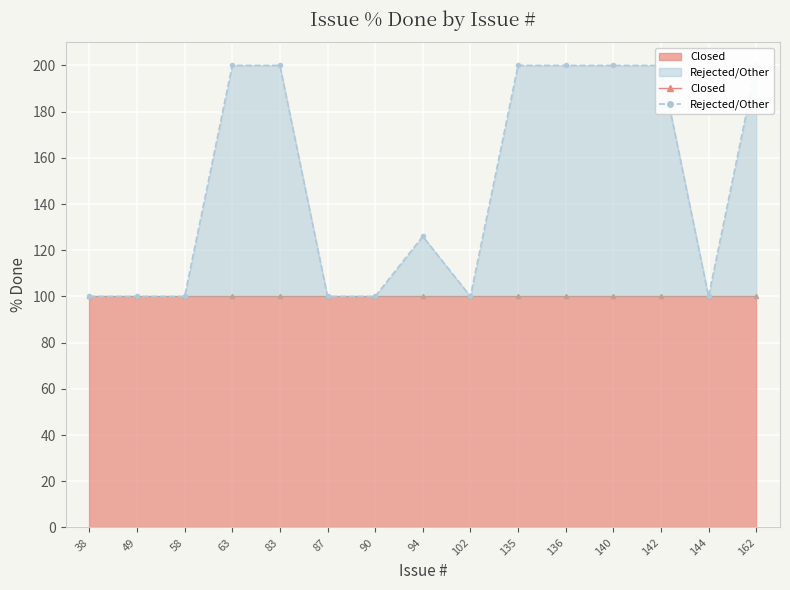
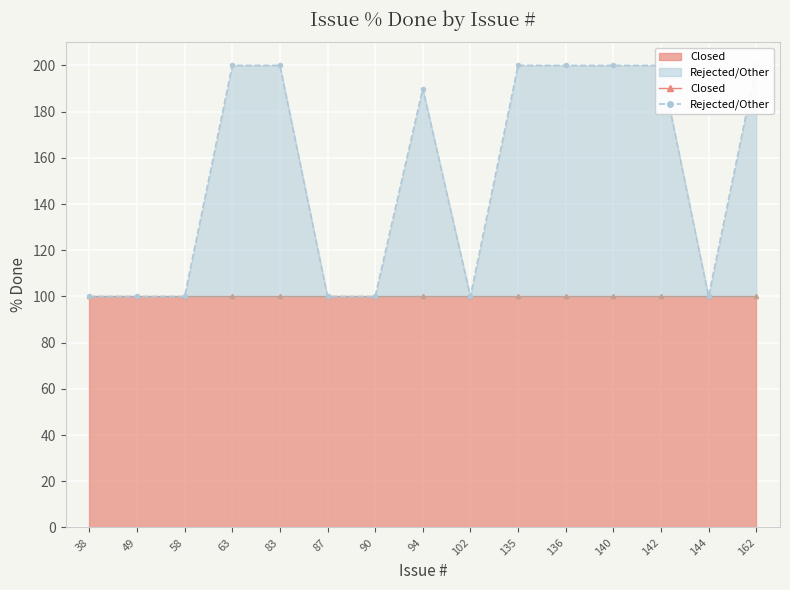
Rejected/Other, 94: 126 -> 190
